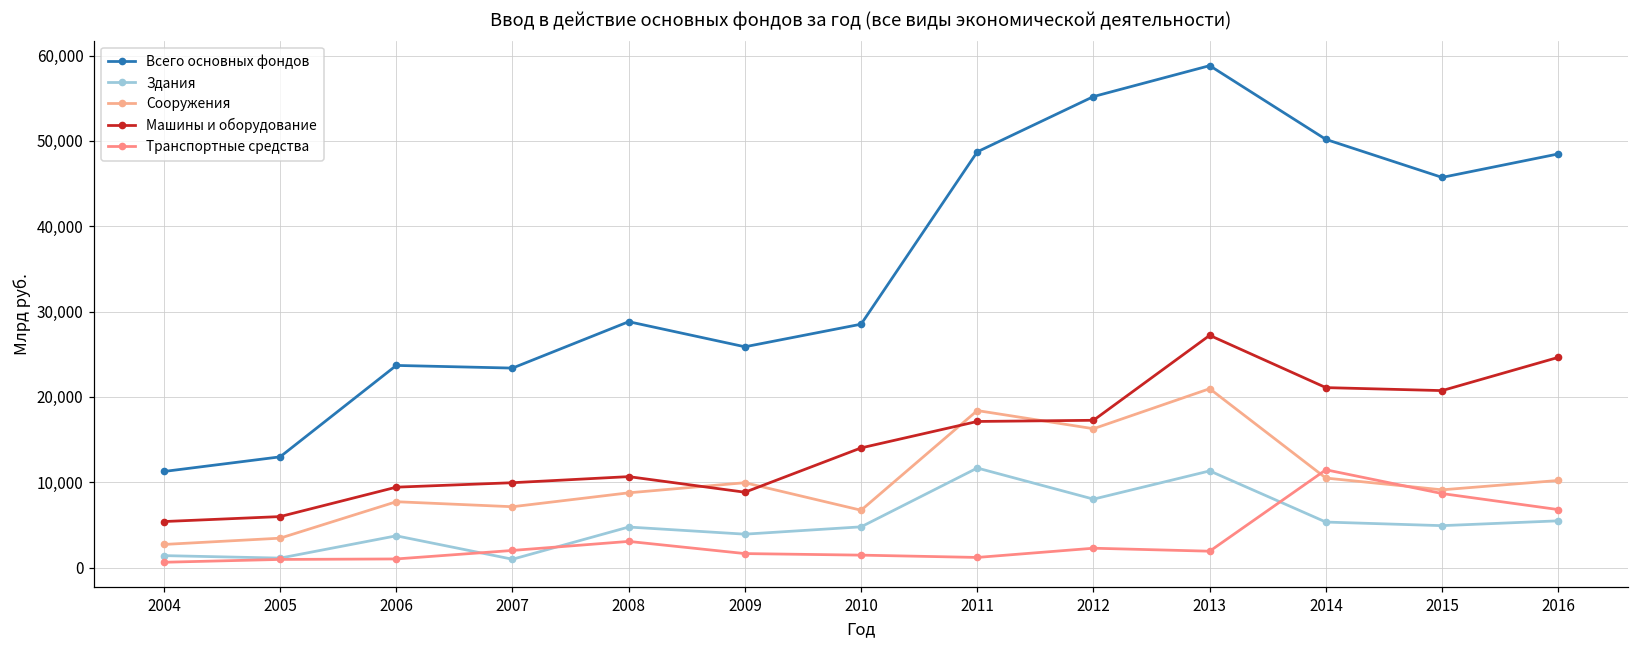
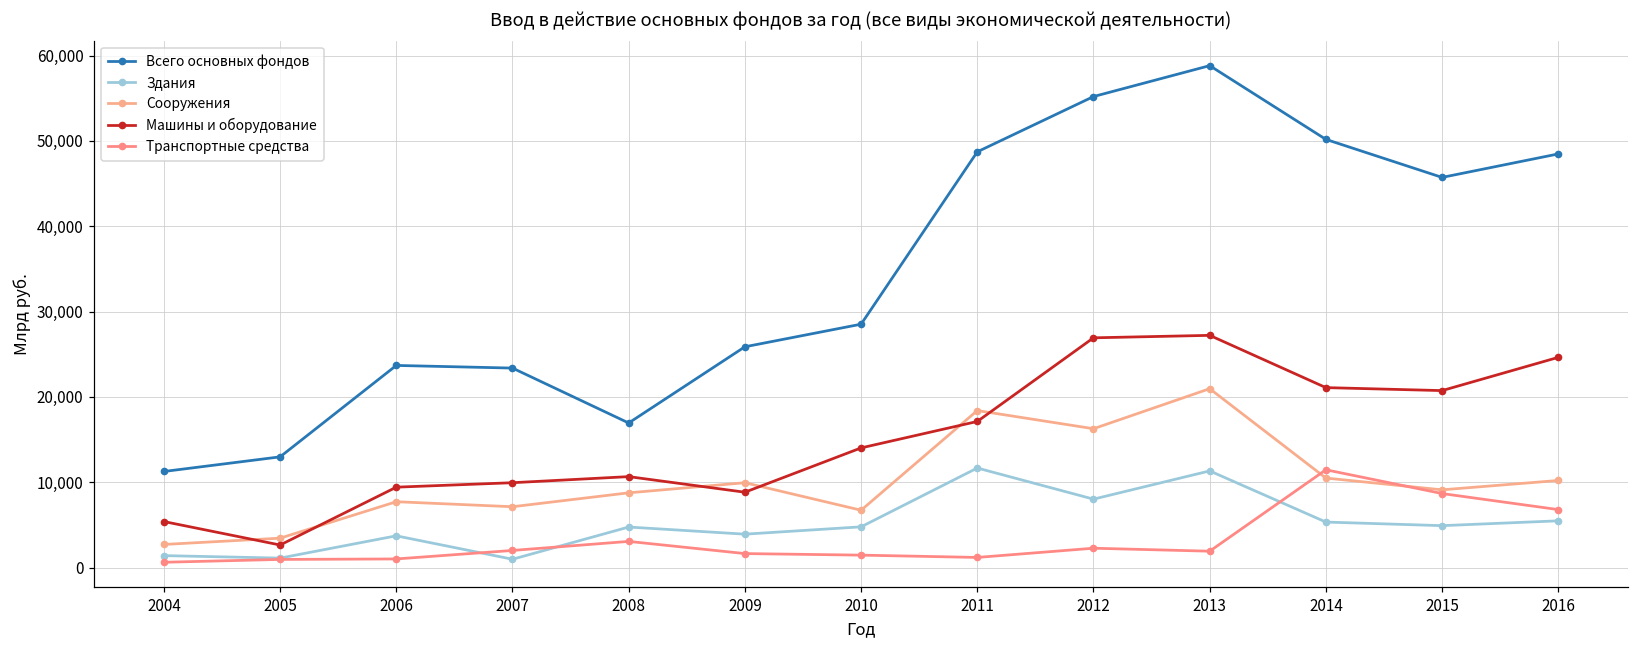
Машины и оборудование, 2005: 6,000 -> 3,000
Всего основных фондов, 2008: 29,000 -> 17,000
Машины и оборудование, 2012: 17,000 -> 27,000
